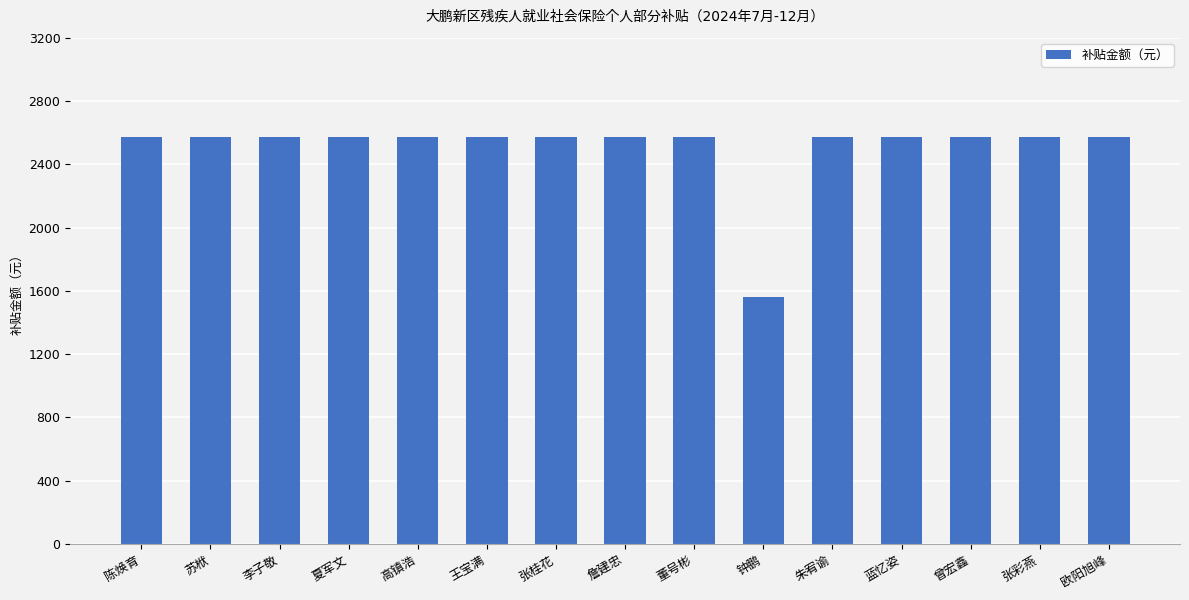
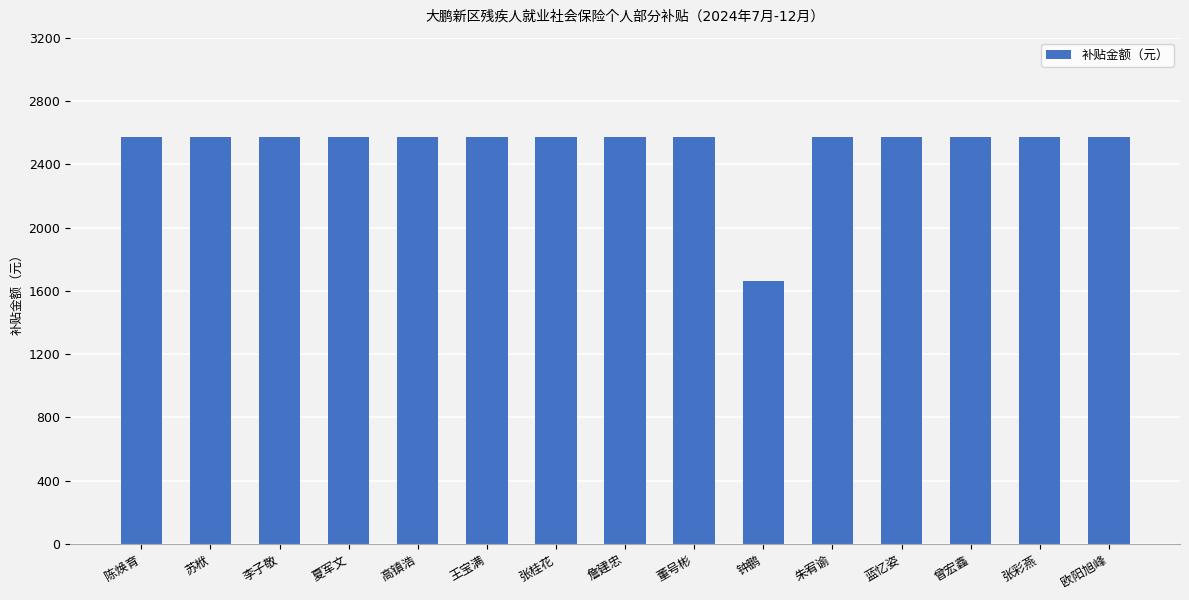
钟鹏: 1560 -> 1660
